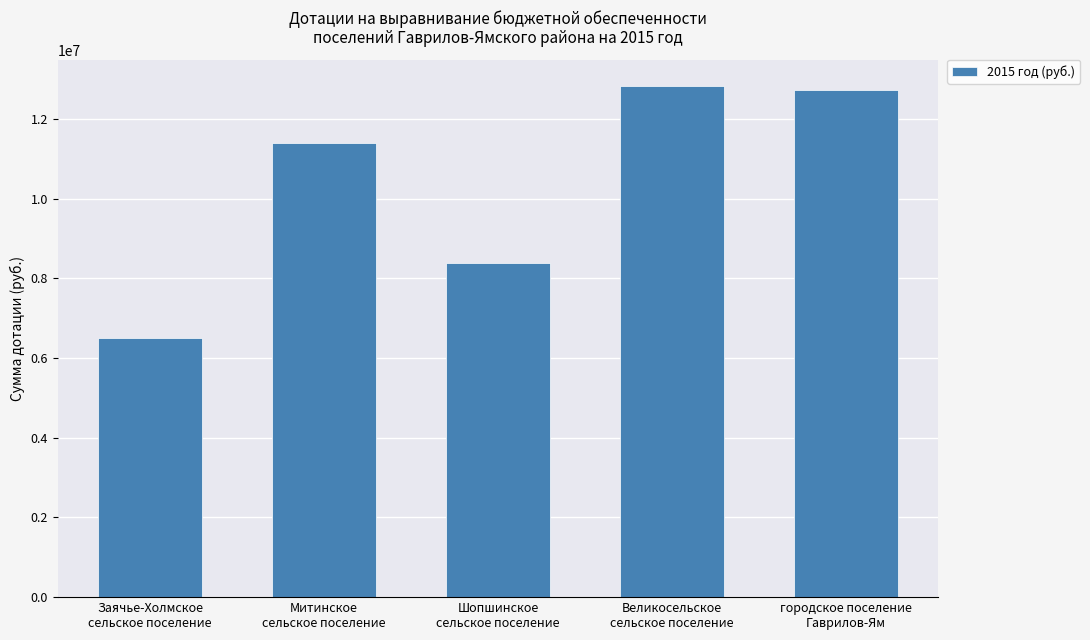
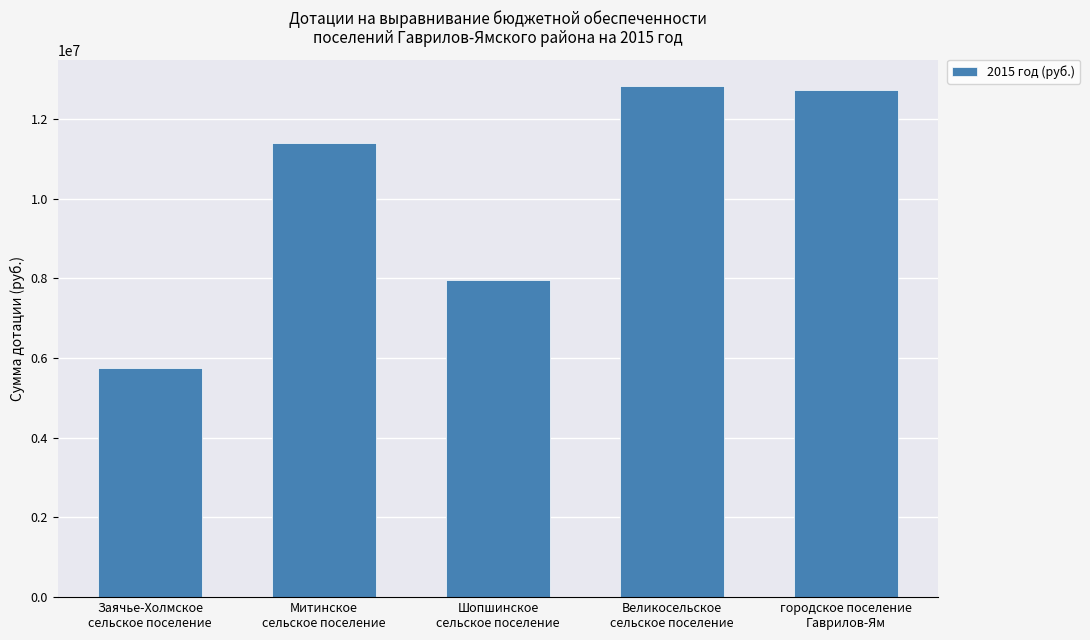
Заячье-Холмское сельское поселение: 6500000 -> 5700000
Шопшинское сельское поселение: 8400000 -> 8000000
